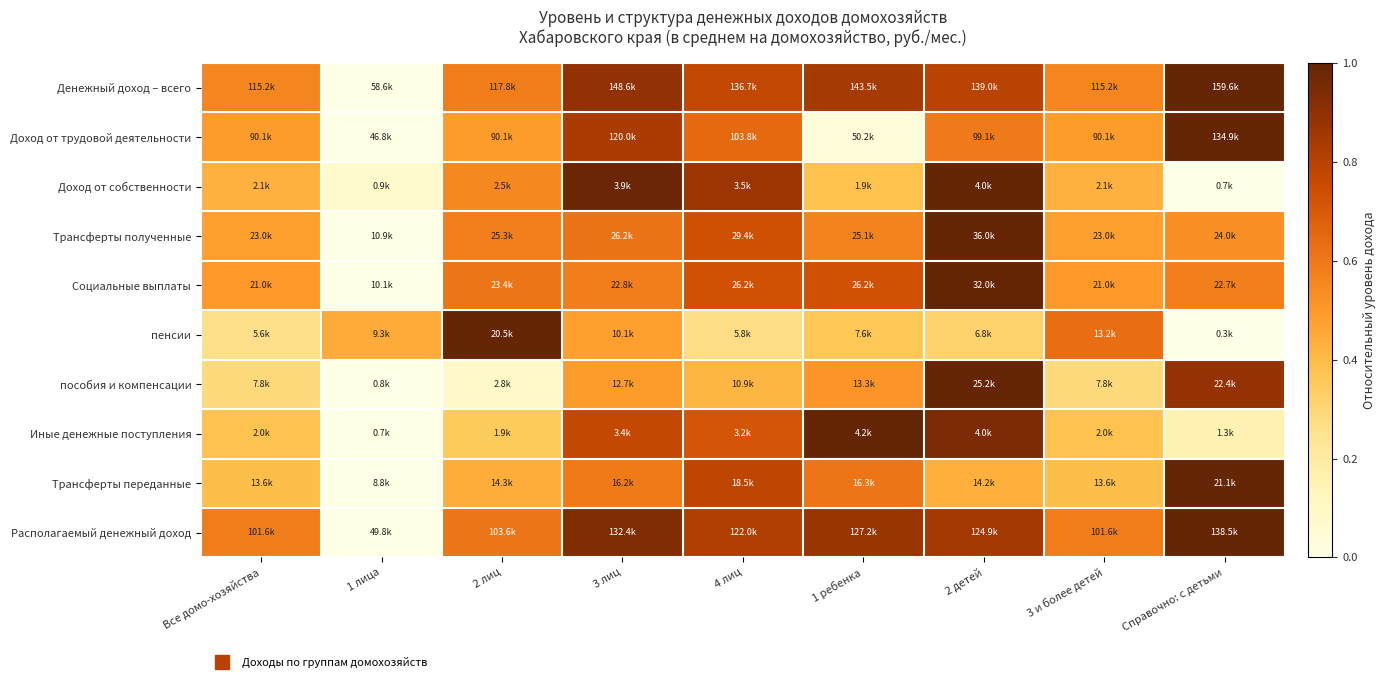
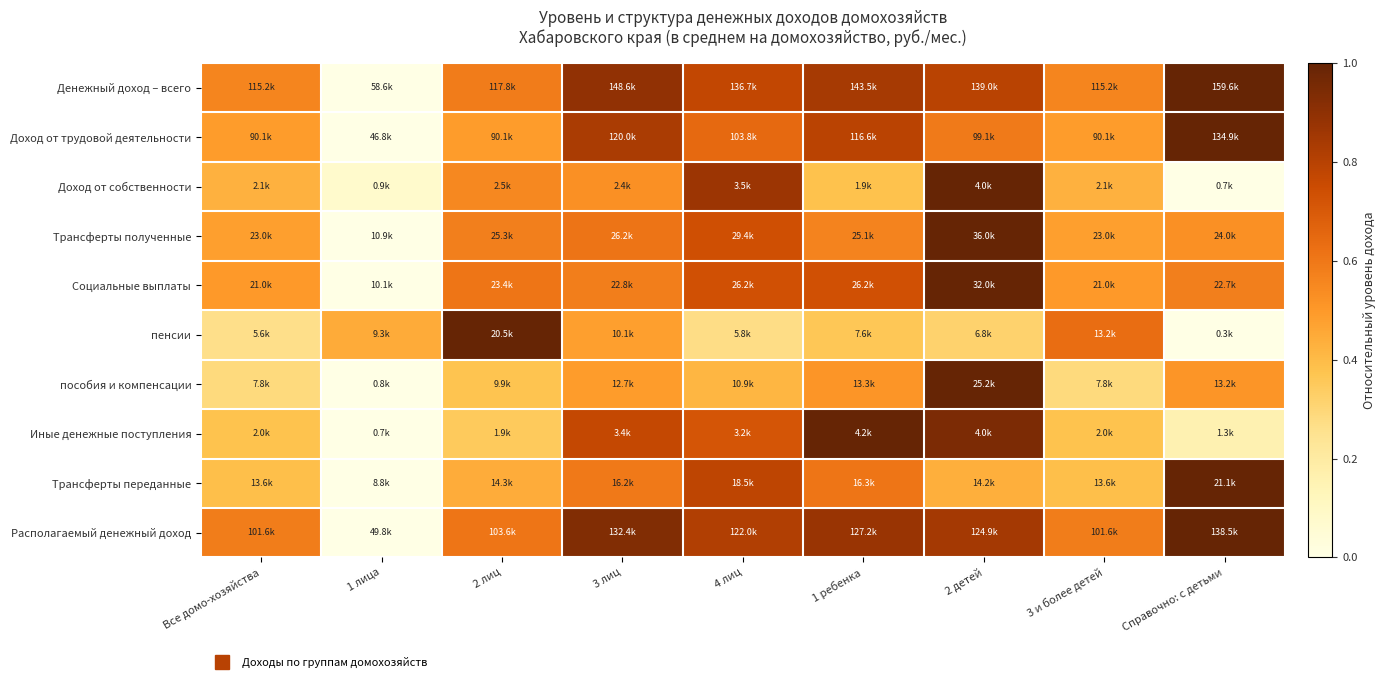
Доход от трудовой деятельности, 1 ребенка: 50.2k -> 116.6k
Доход от собственности, 3 лиц: 3.9k -> 2.4k
пособия и компенсации, 2 лиц: 2.8k -> 9.9k
пособия и компенсации, Справочно: с детьми: 22.4k -> 13.2k
